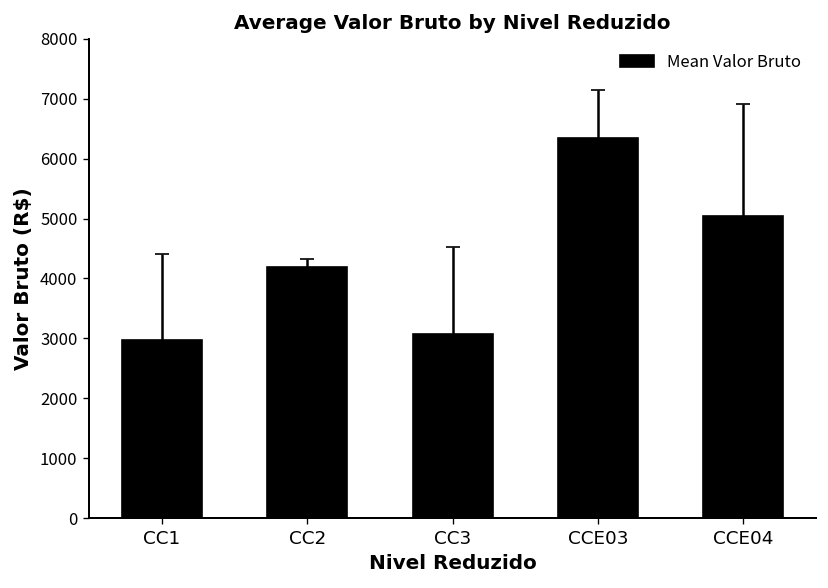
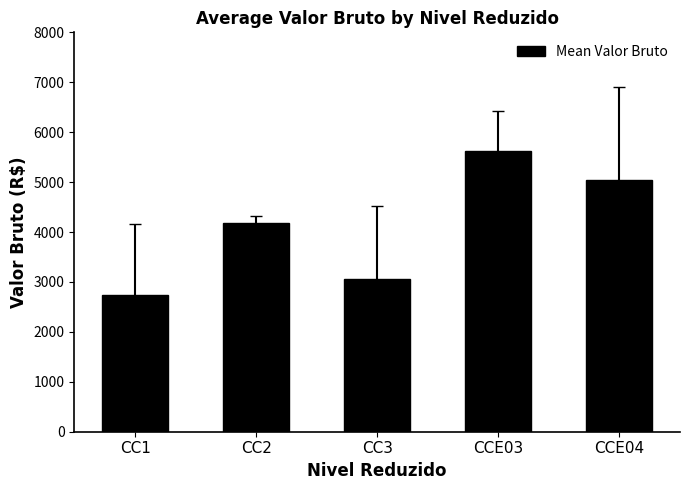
Mean Valor Bruto, CC1: 3000 -> 2700
Mean Valor Bruto, CCE03: 6300 -> 5600
